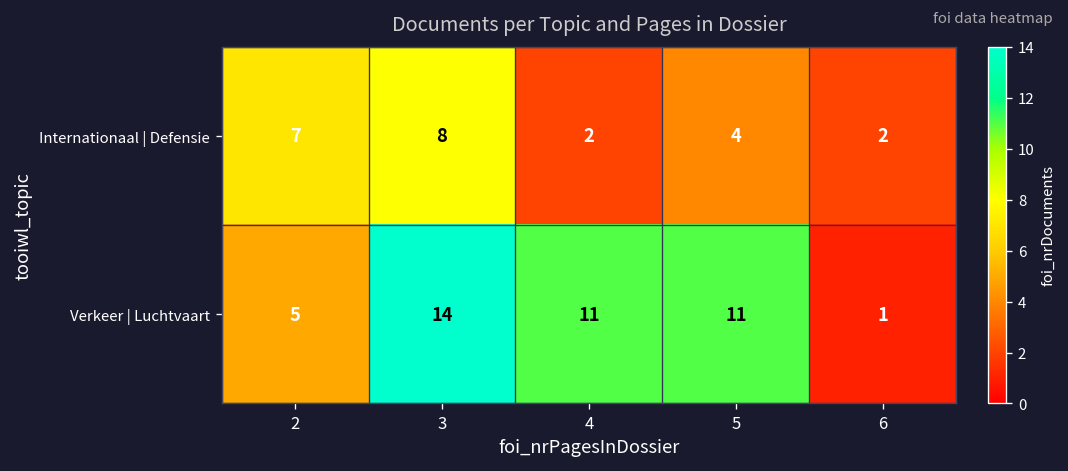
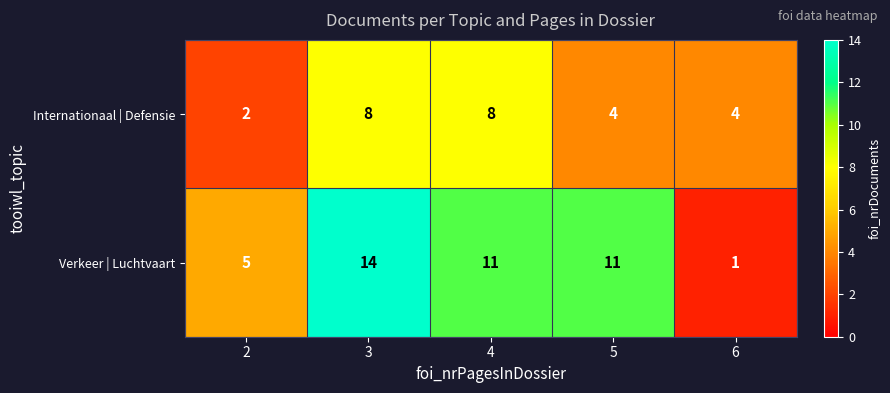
Internationaal | Defensie, 2: 7 -> 2
Internationaal | Defensie, 4: 2 -> 8
Internationaal | Defensie, 6: 2 -> 4
